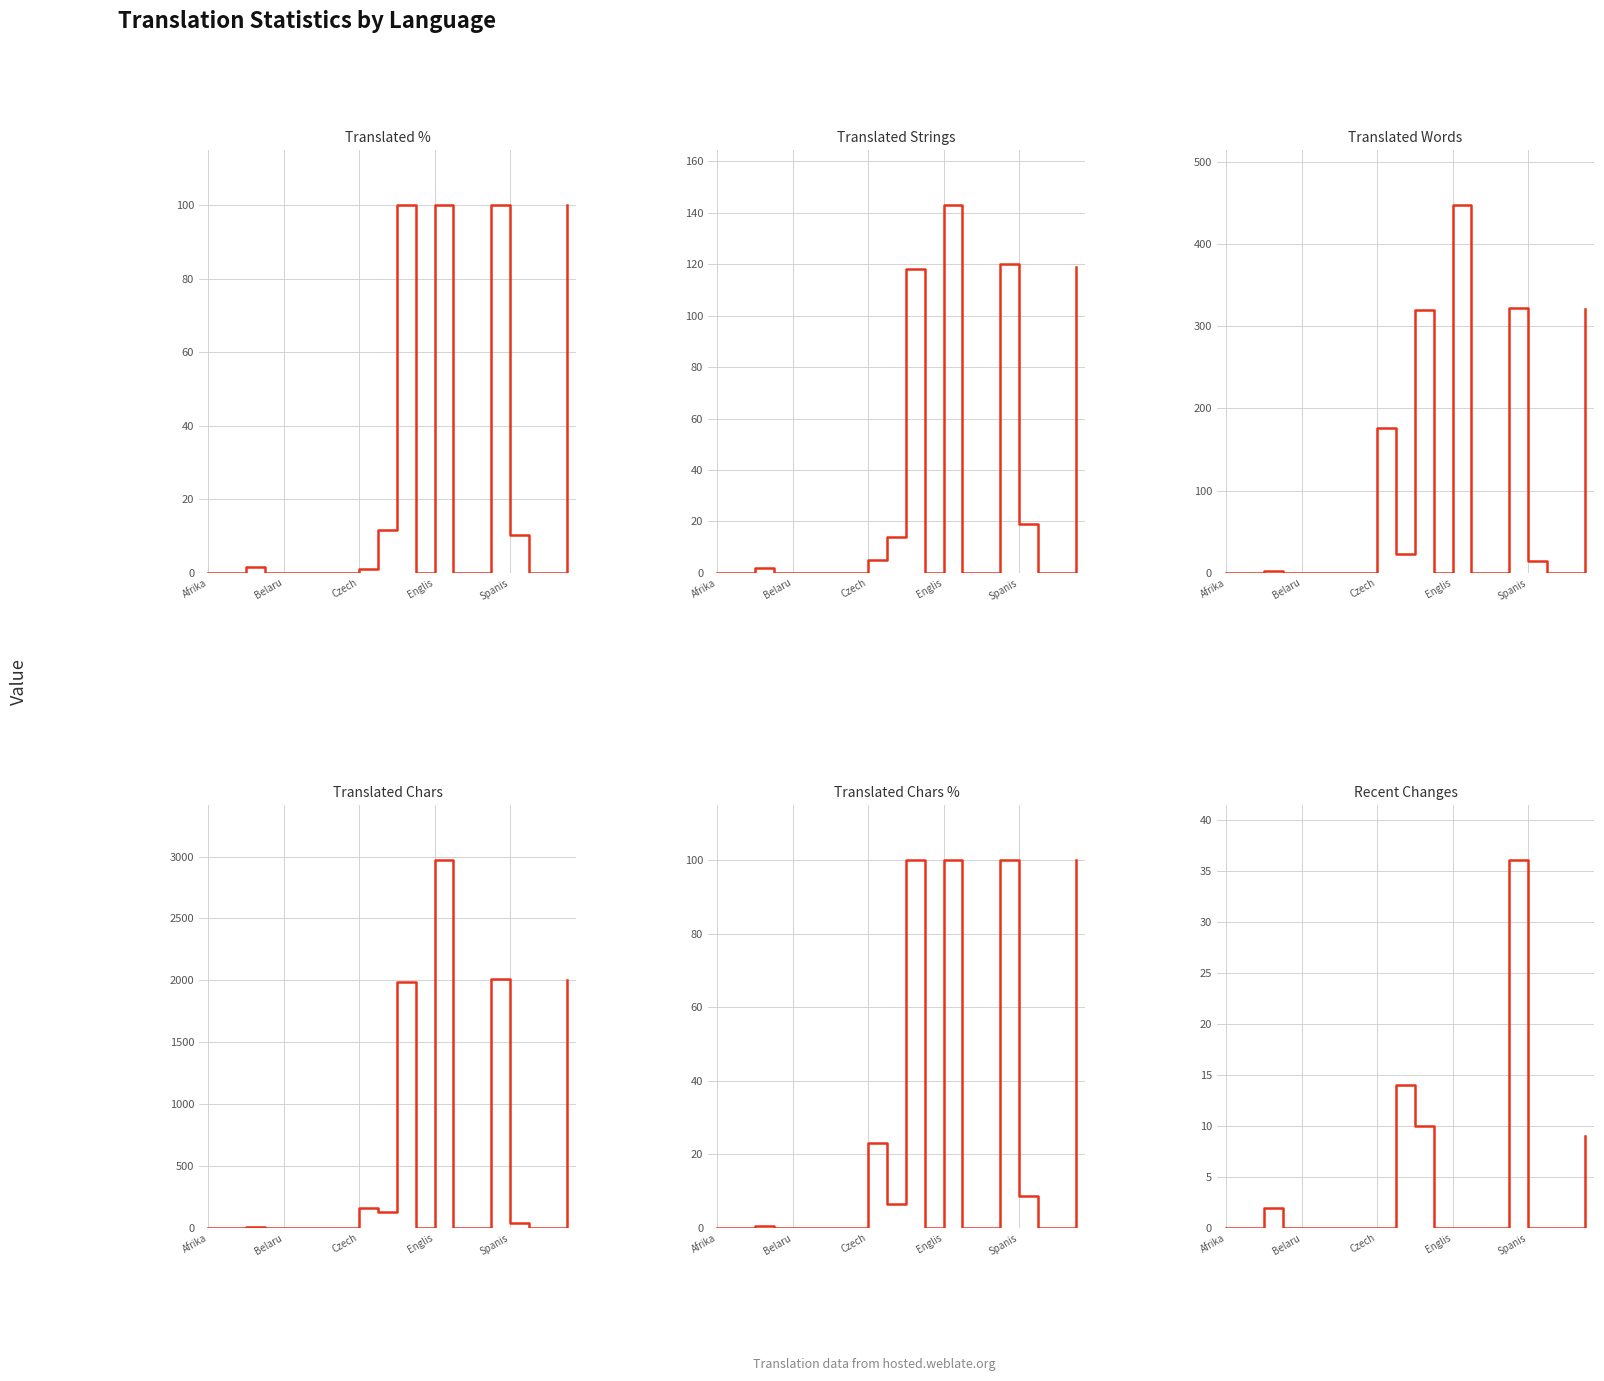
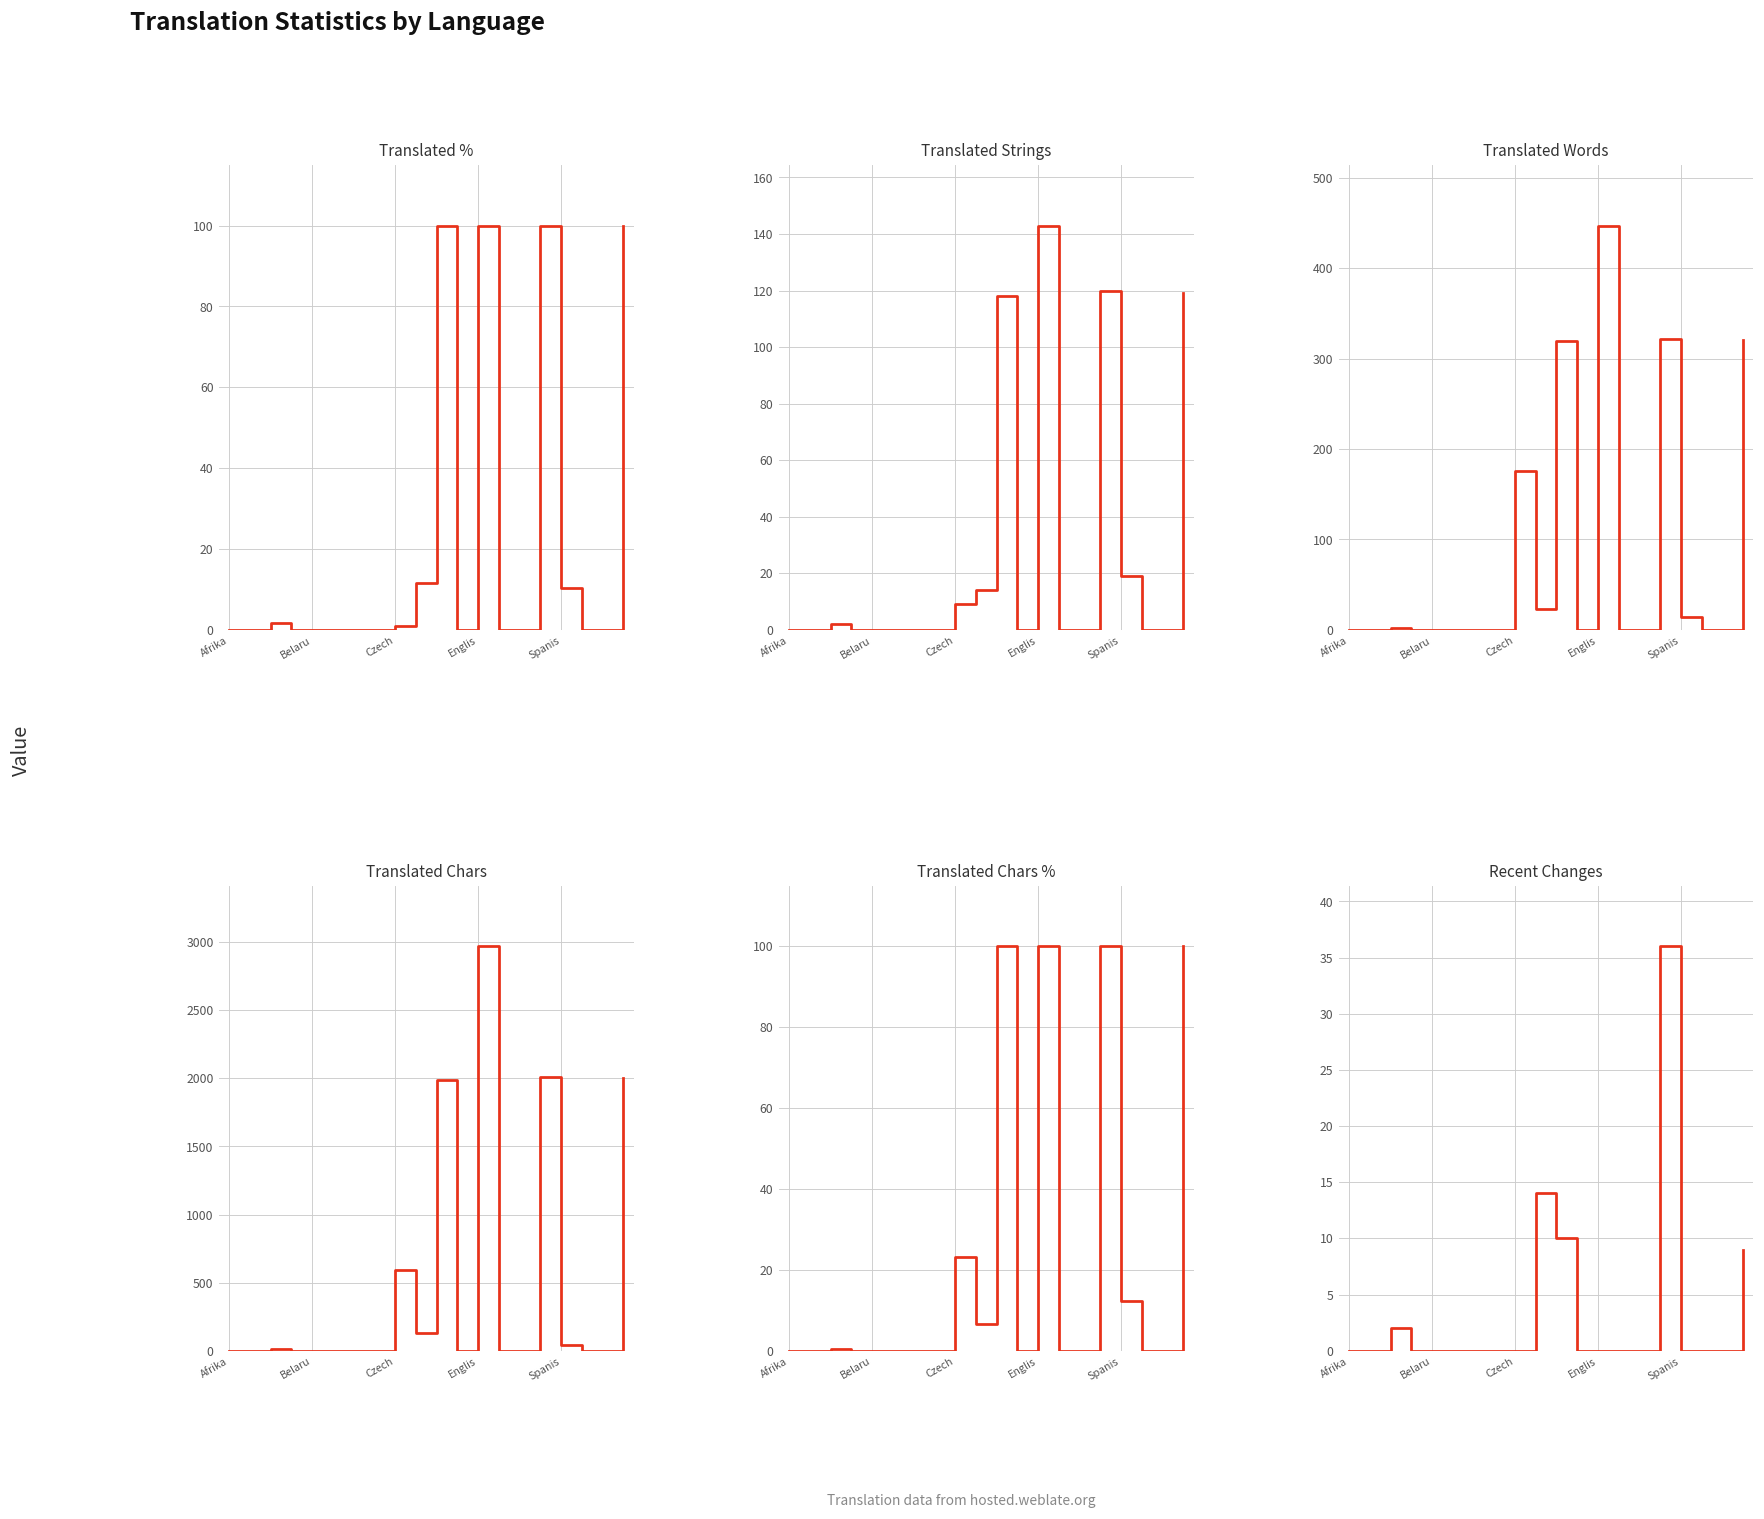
Translated Strings, Czech: 5 -> 9
Translated Chars, Czech: 160 -> 590
Translated Chars %, Spanis: 9 -> 12
